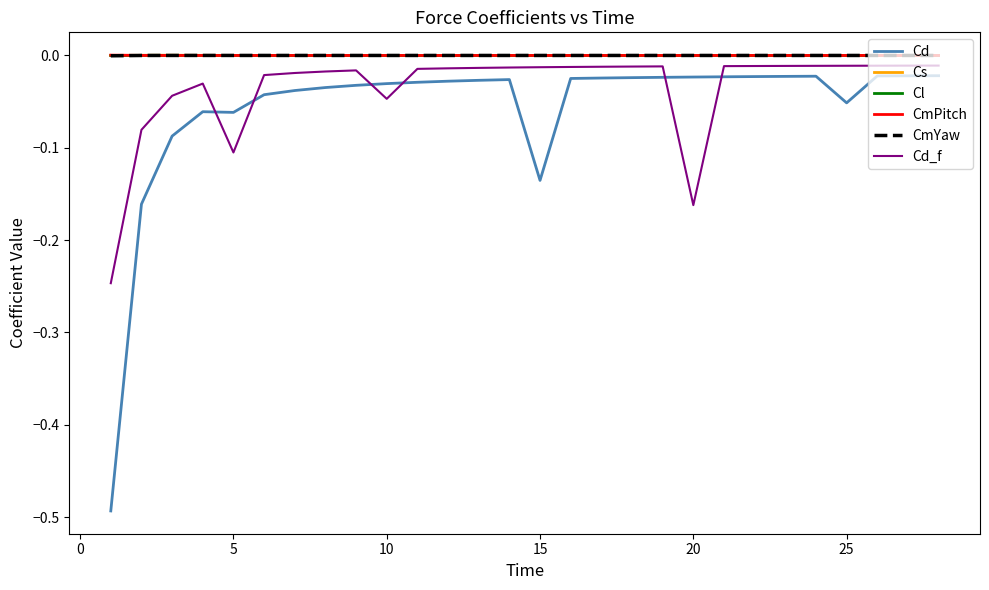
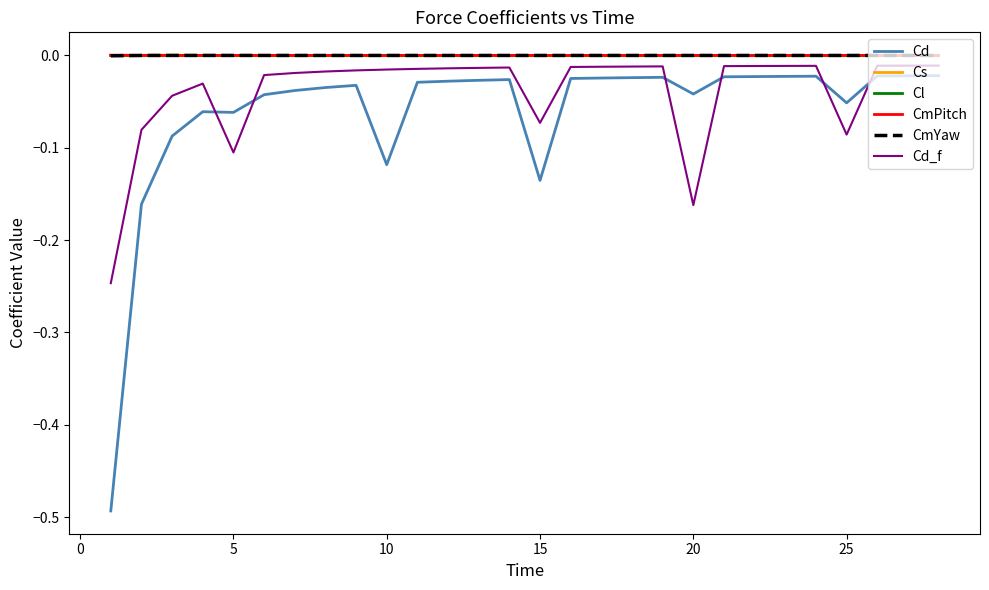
Cd, 10: -0.03 -> -0.12
Cd_f, 10: -0.05 -> -0.02
Cd_f, 15: -0.01 -> -0.07
Cd, 20: -0.02 -> -0.04
Cd_f, 25: -0.01 -> -0.09
